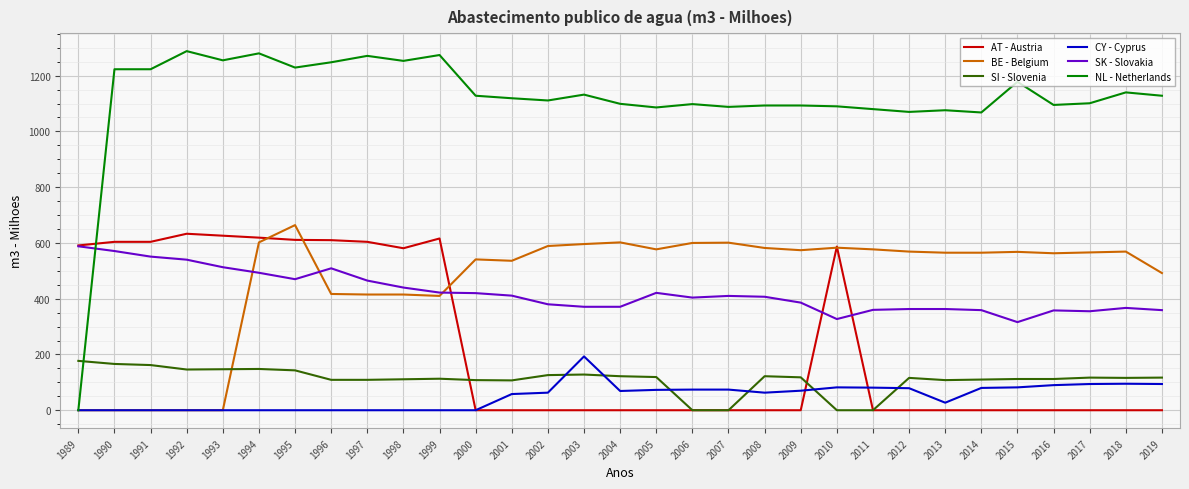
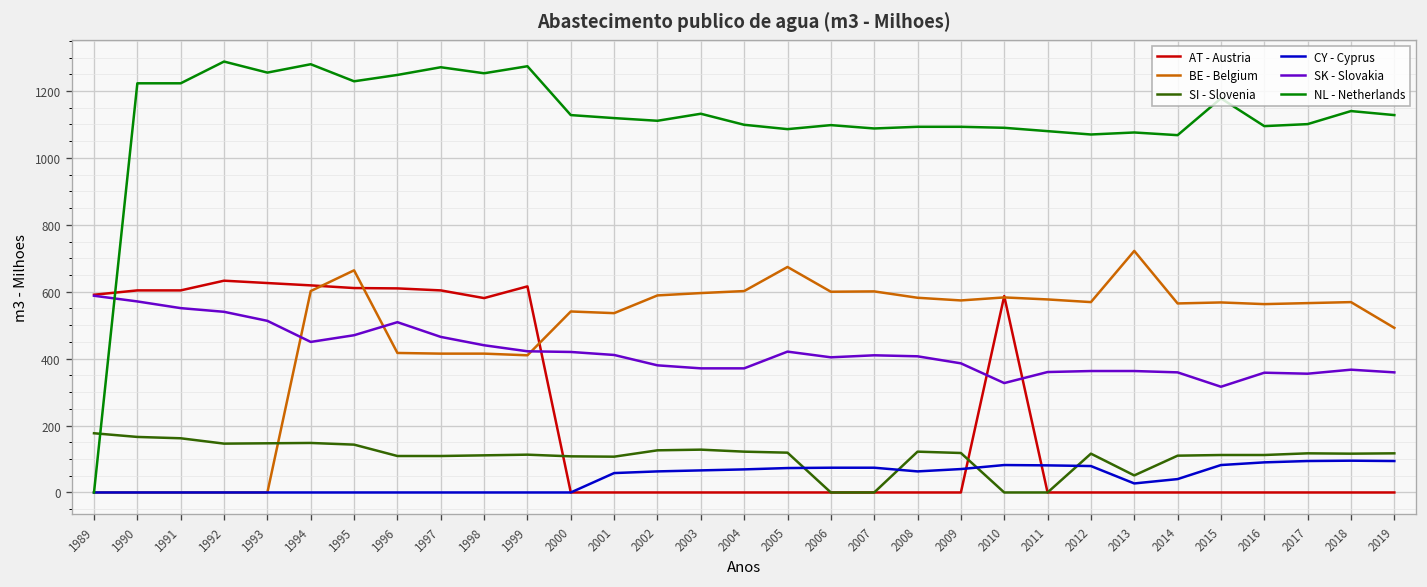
SK - Slovakia, 1994: 490 -> 450
CY - Cyprus, 2003: 190 -> 70
BE - Belgium, 2005: 580 -> 670
BE - Belgium, 2013: 570 -> 720
SI - Slovenia, 2013: 110 -> 50
CY - Cyprus, 2014: 80 -> 40
